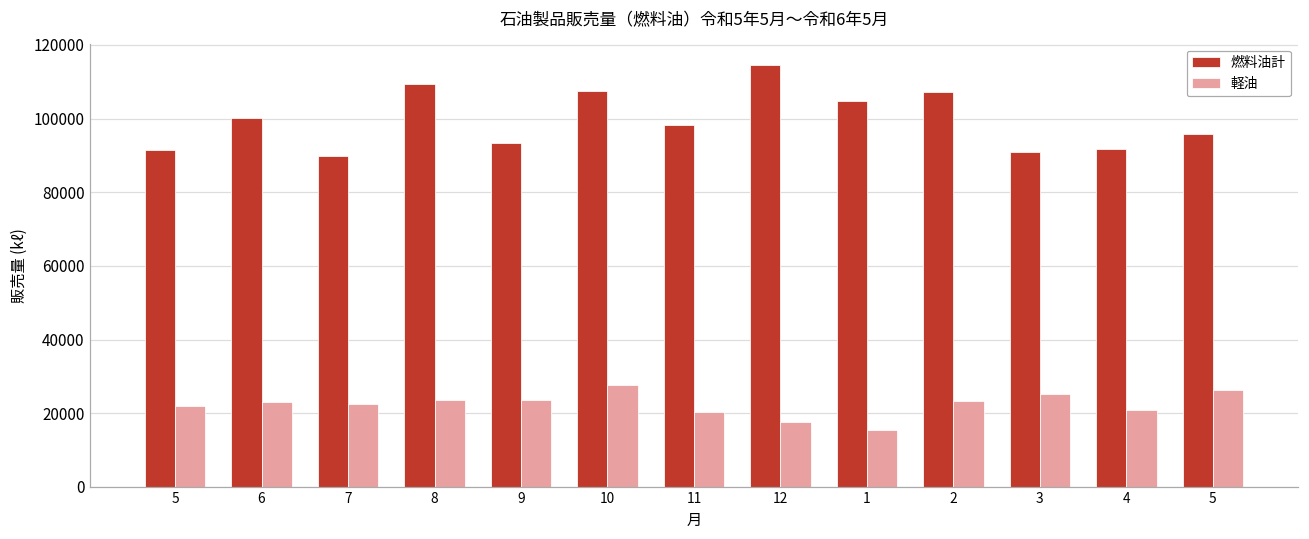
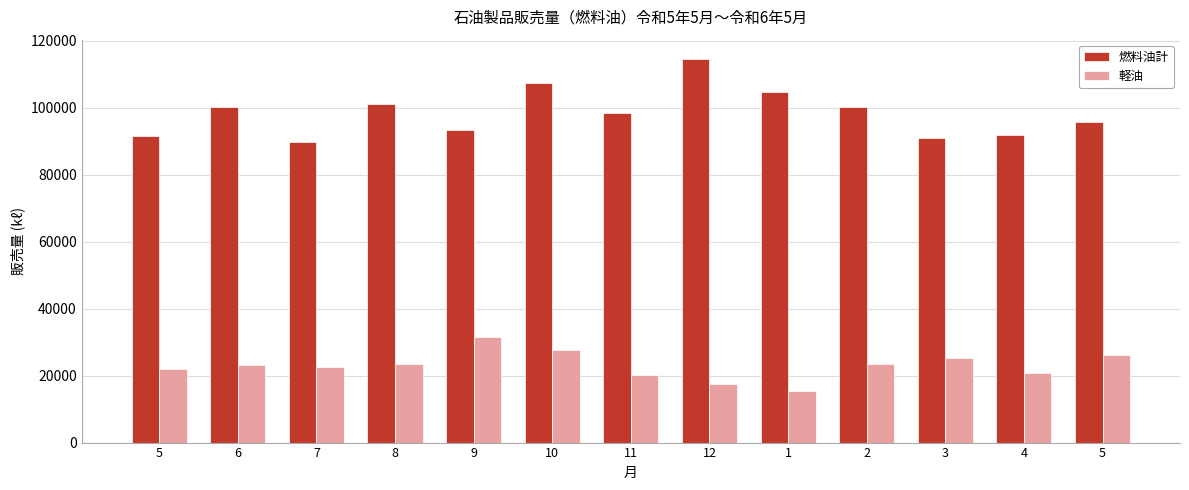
燃料油計, 8: 109000 -> 101000
軽油, 9: 24000 -> 32000
燃料油計, 2: 107000 -> 100000
